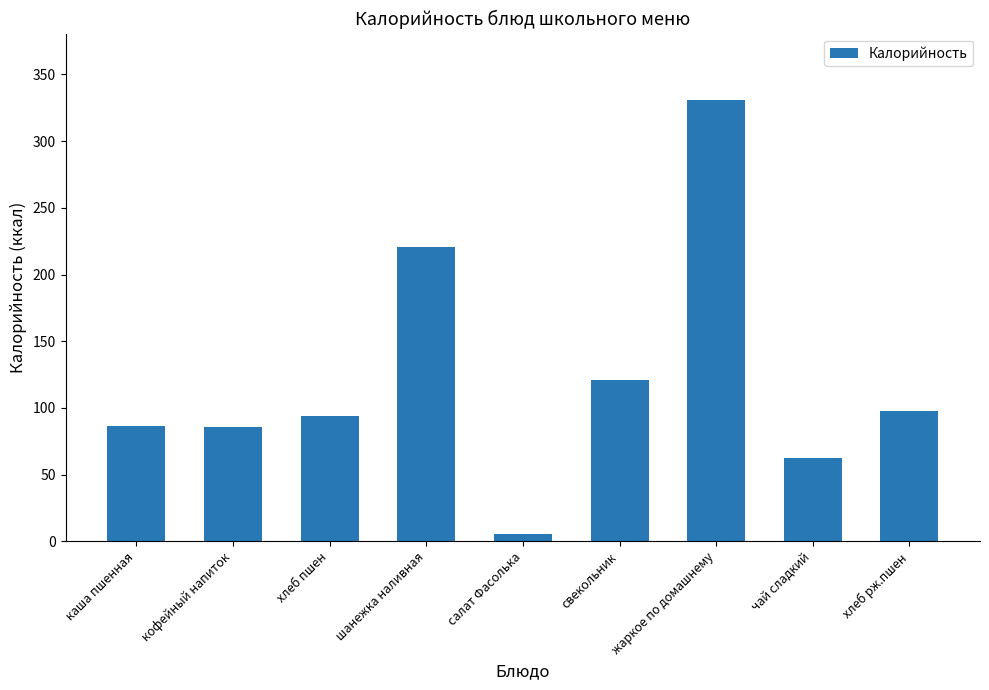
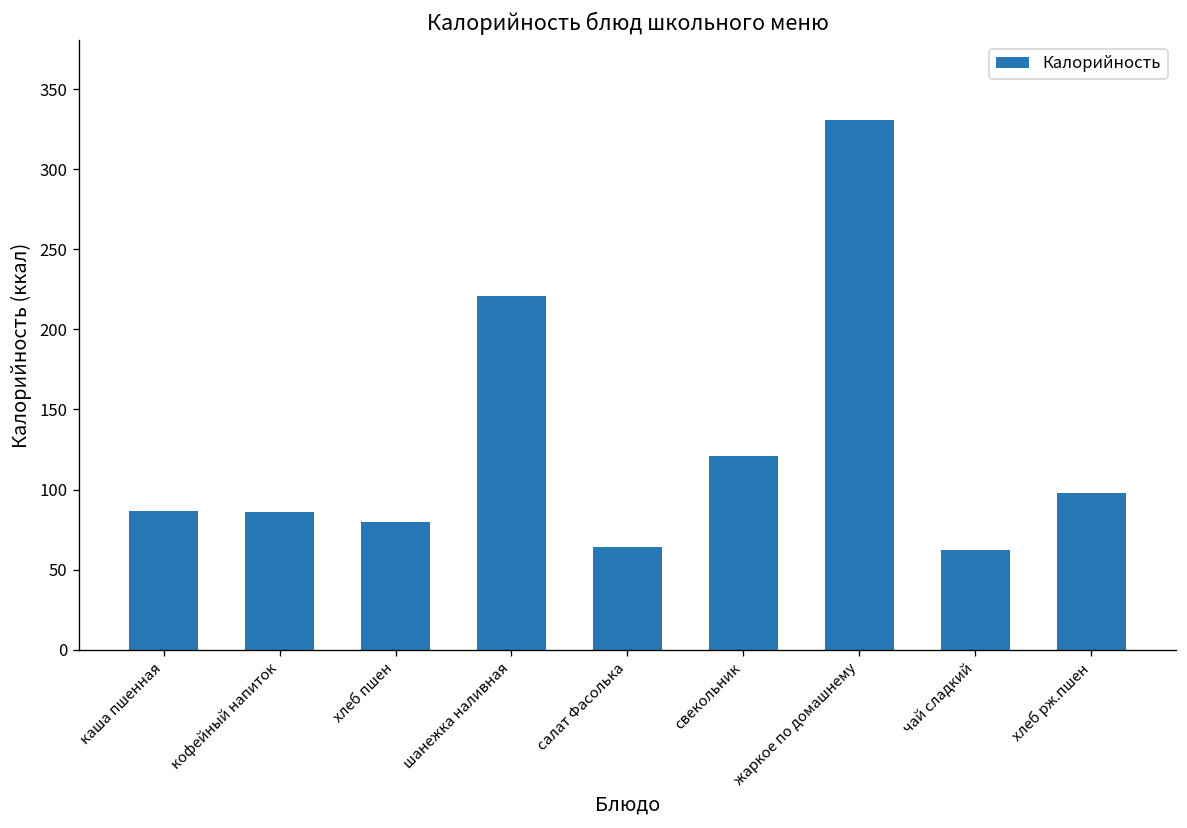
хлеб пшен: 94 -> 80
салат Фасолька: 5 -> 64
